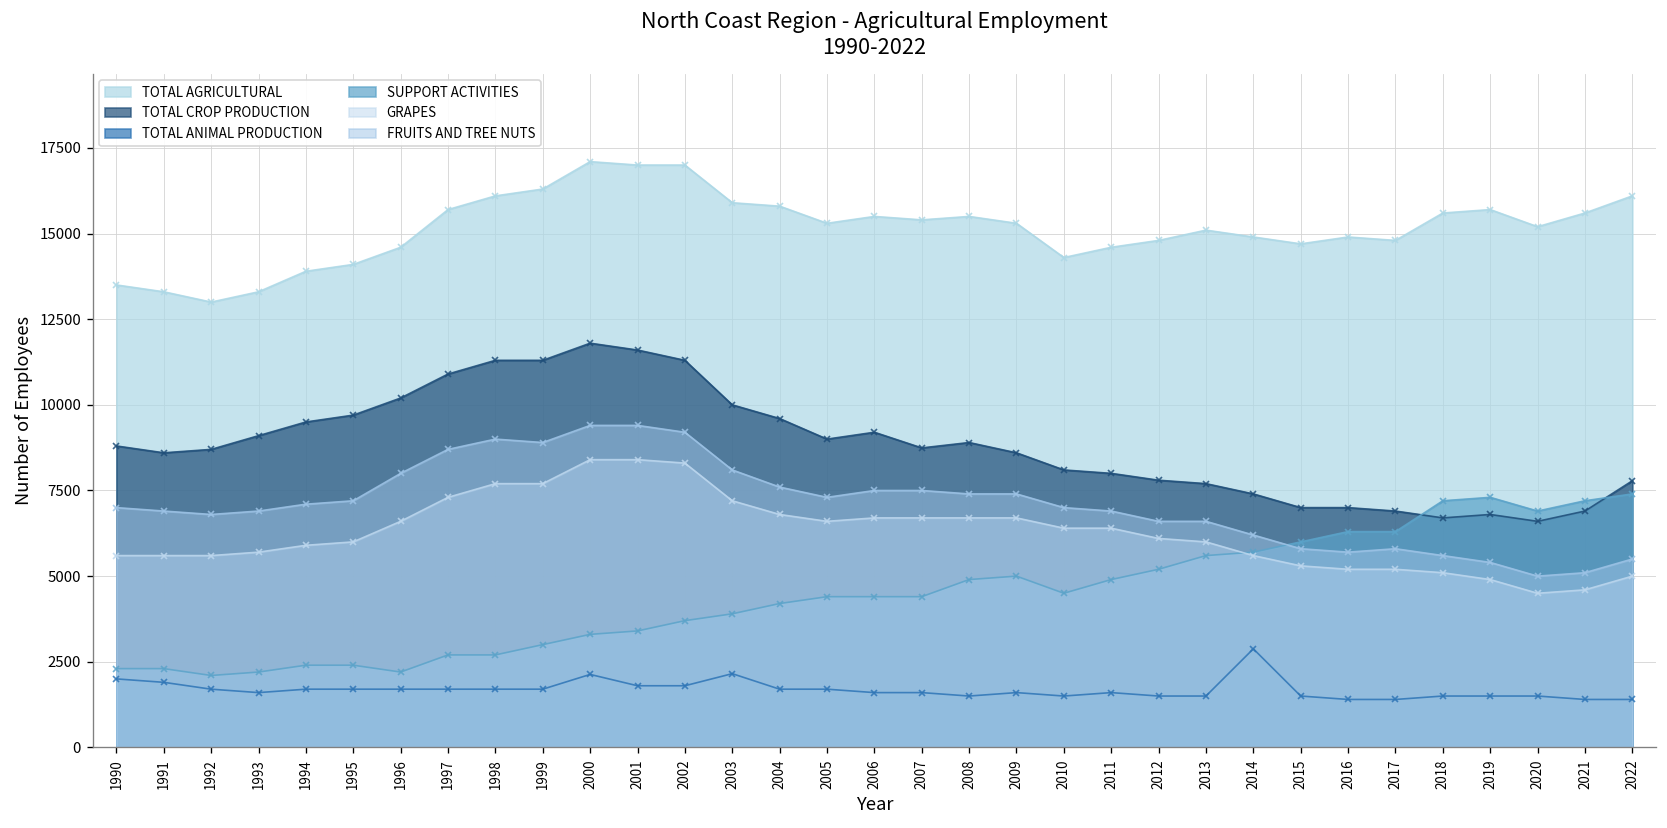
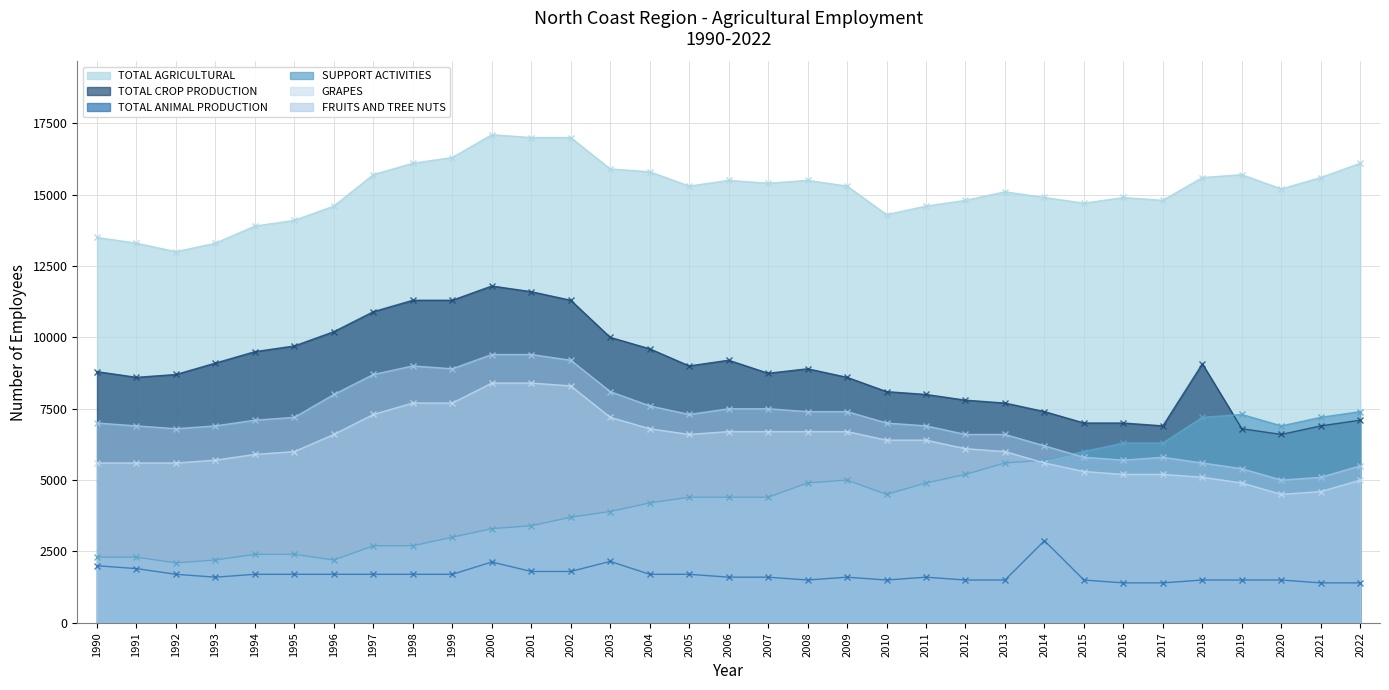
TOTAL CROP PRODUCTION, 2018: 6700 -> 9100
TOTAL CROP PRODUCTION, 2022: 7800 -> 7100
